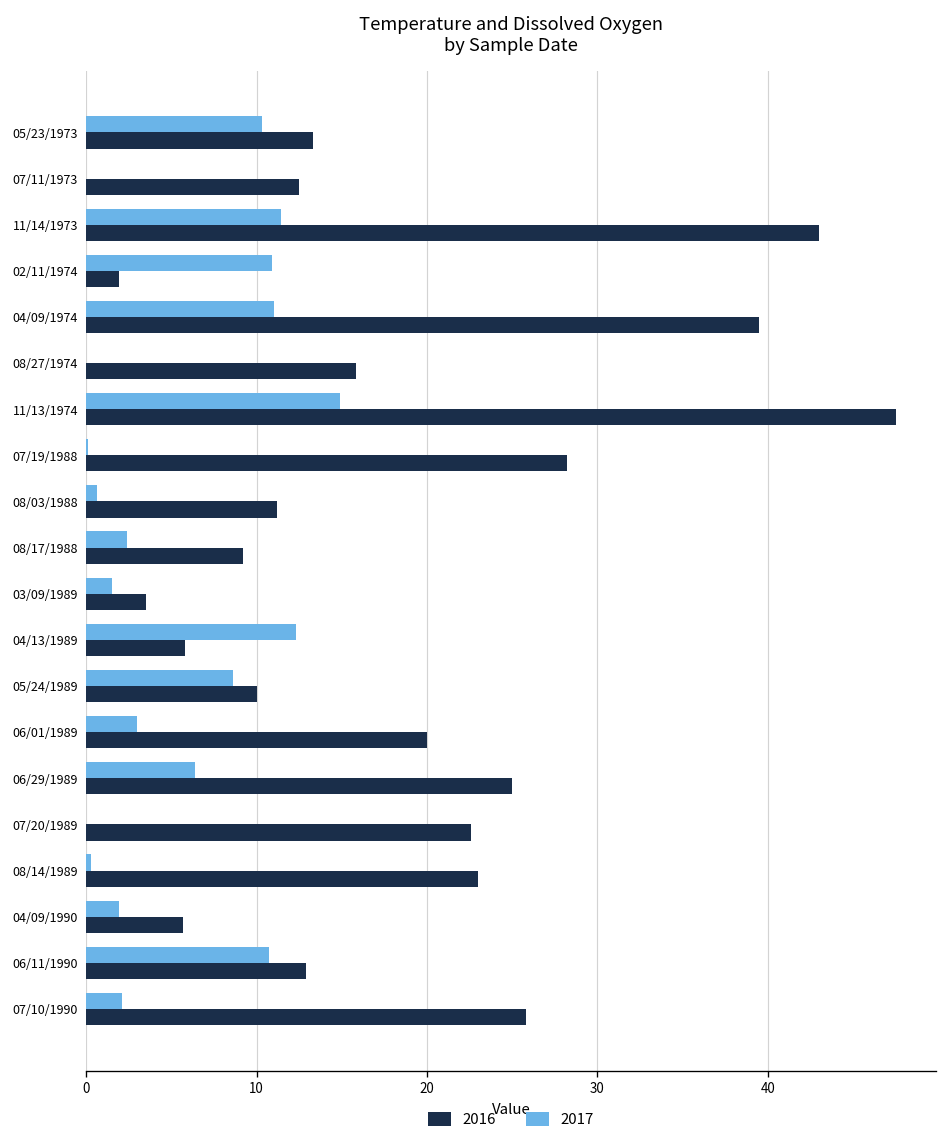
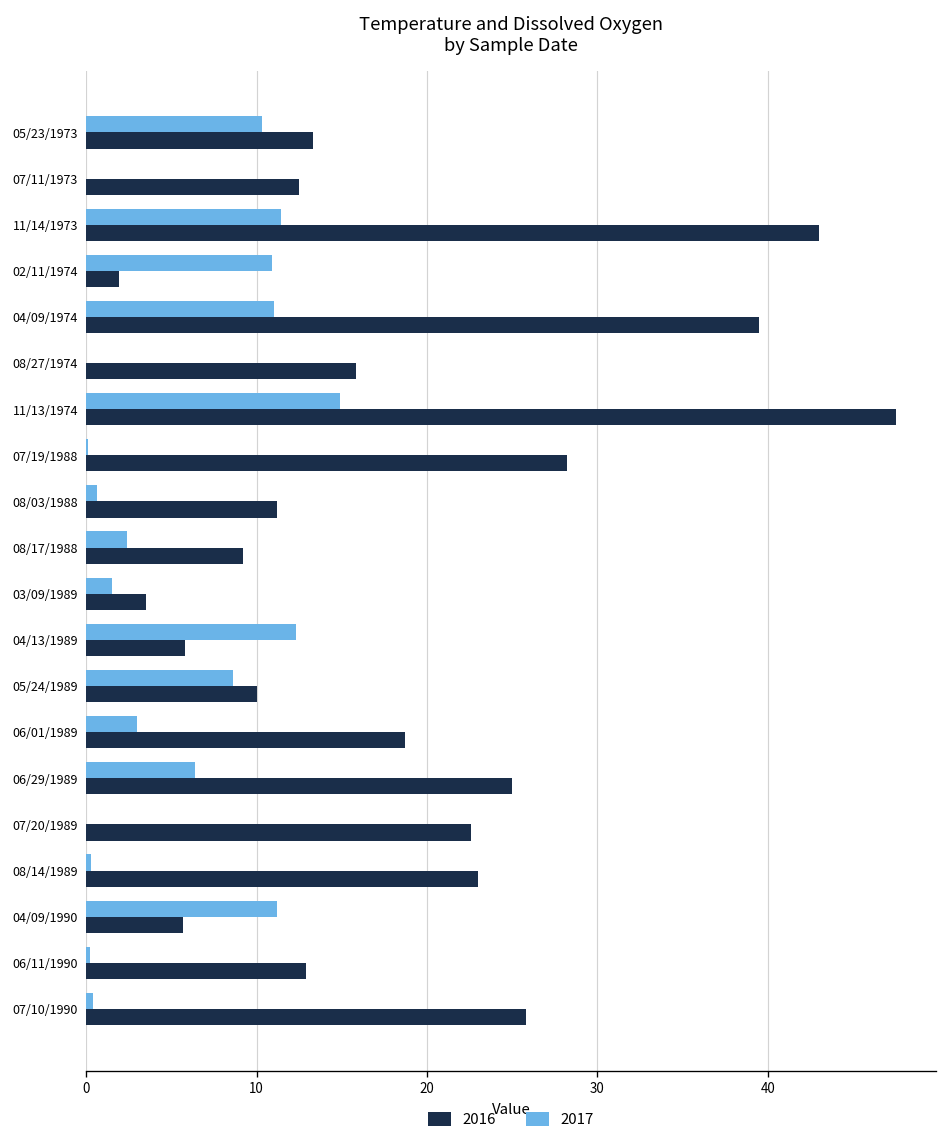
2016, 06/01/1989: 20.0 -> 18.7
2017, 04/09/1990: 1.9 -> 11.2
2017, 06/11/1990: 10.7 -> 0.2
2017, 07/10/1990: 2.1 -> 0.4
